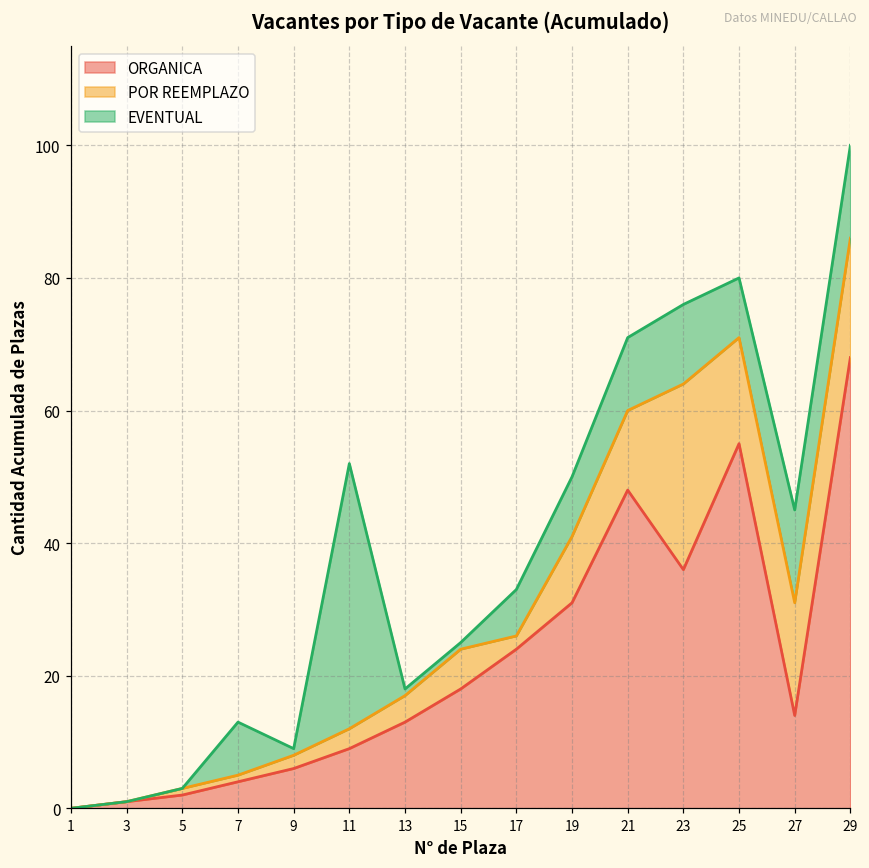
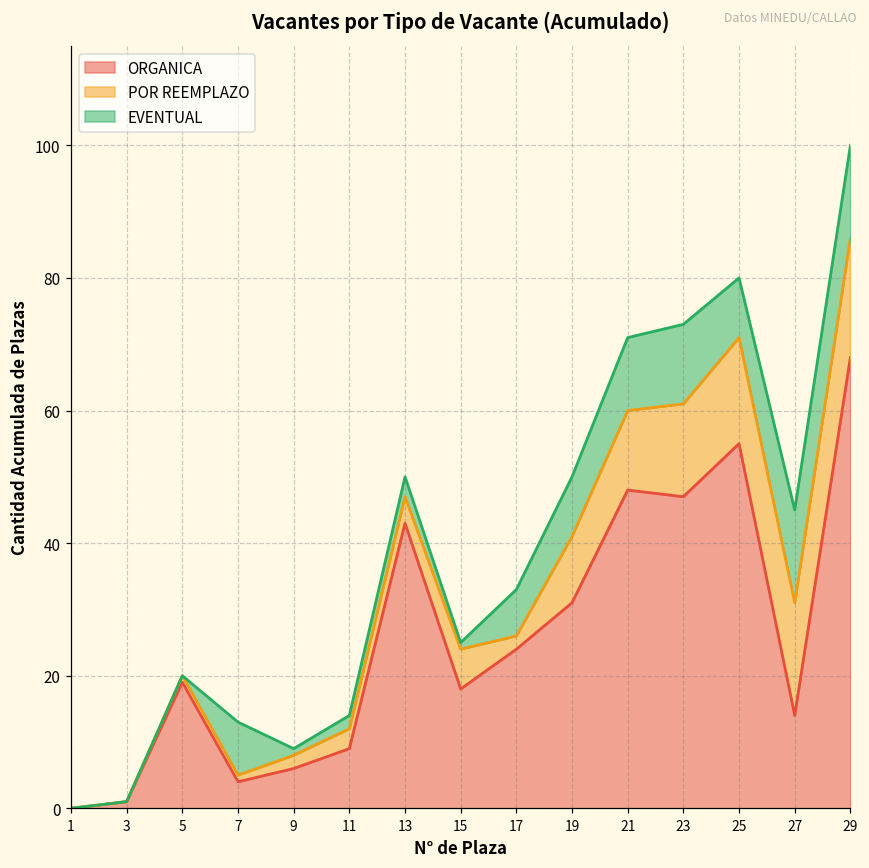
ORGANICA, 5: 2 -> 19
EVENTUAL, 11: 40 -> 2
ORGANICA, 13: 13 -> 43
EVENTUAL, 13: 1 -> 3
ORGANICA, 23: 36 -> 47
POR REEMPLAZO, 23: 28 -> 14
